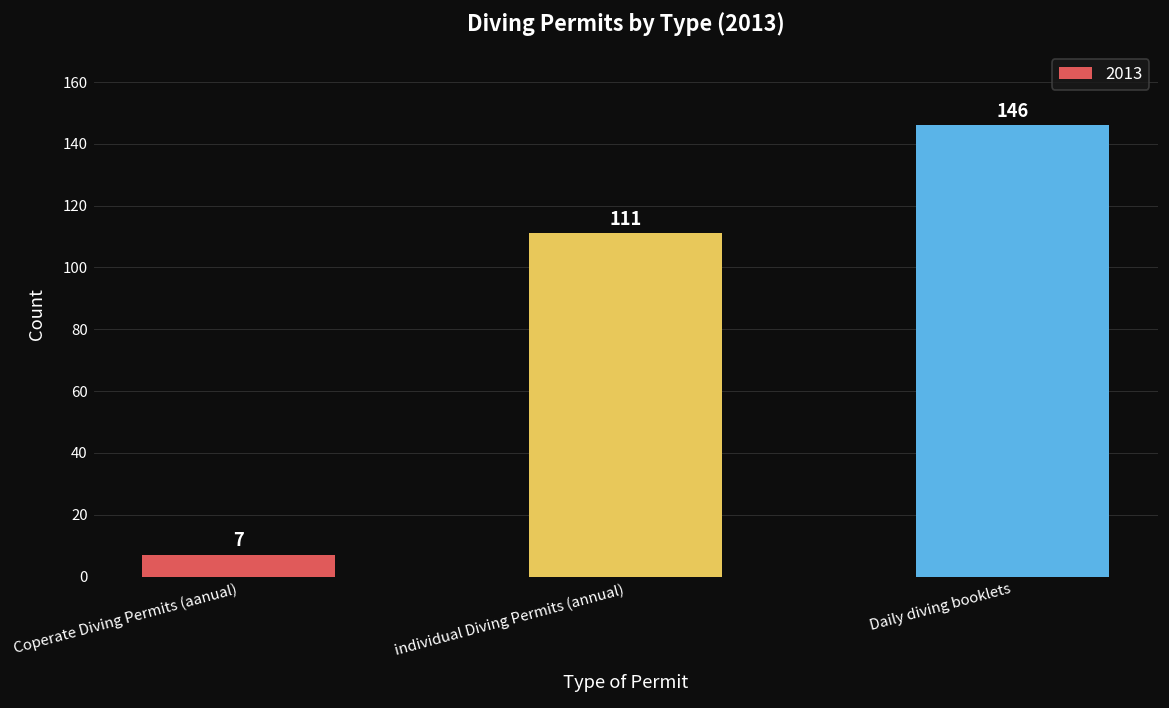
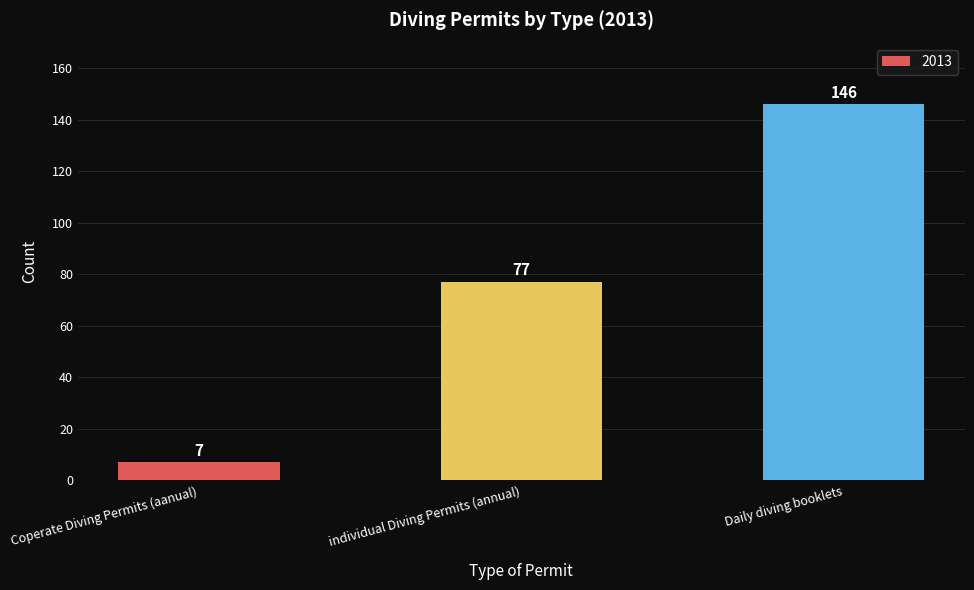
individual Diving Permits (annual): 111 -> 77
